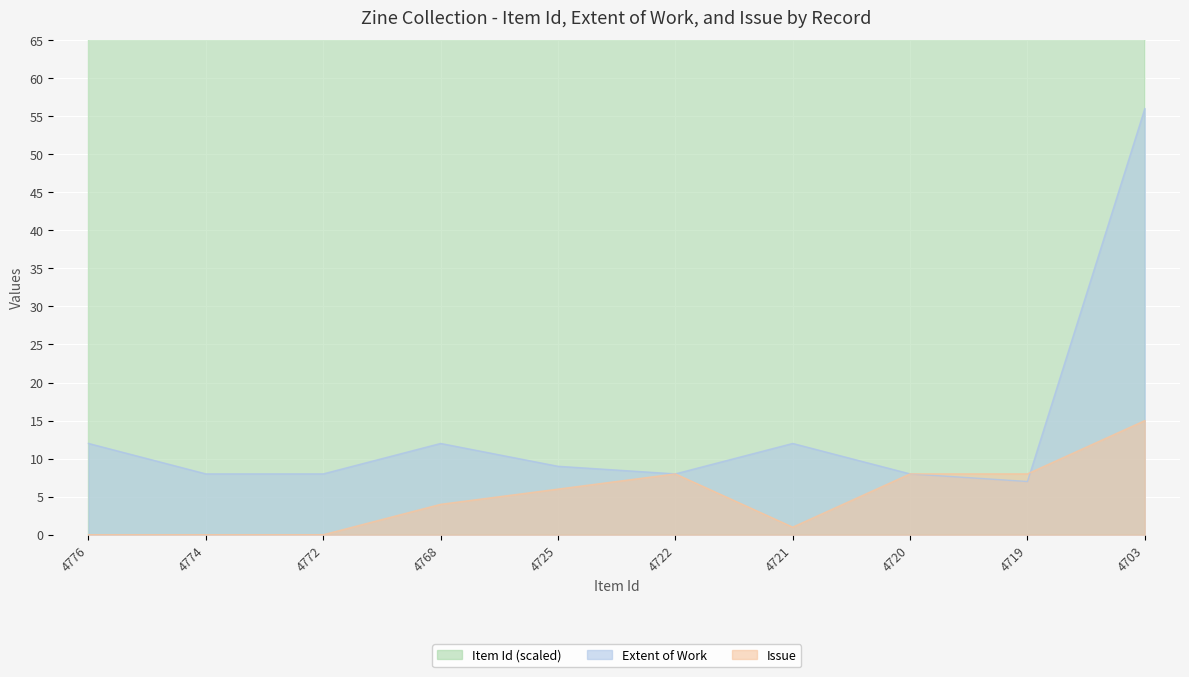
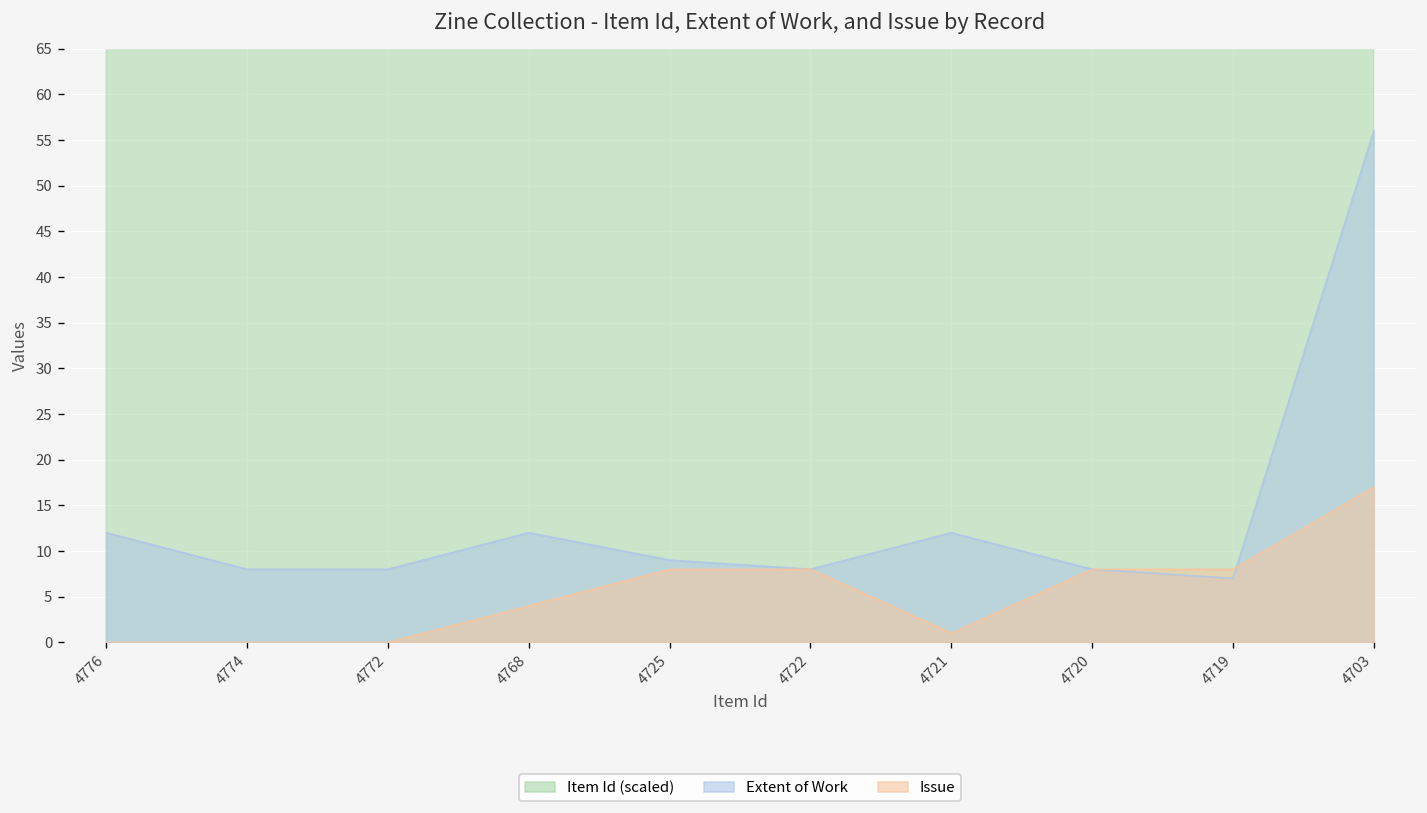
Issue, 4725: 6 -> 8
Issue, 4703: 15 -> 17
